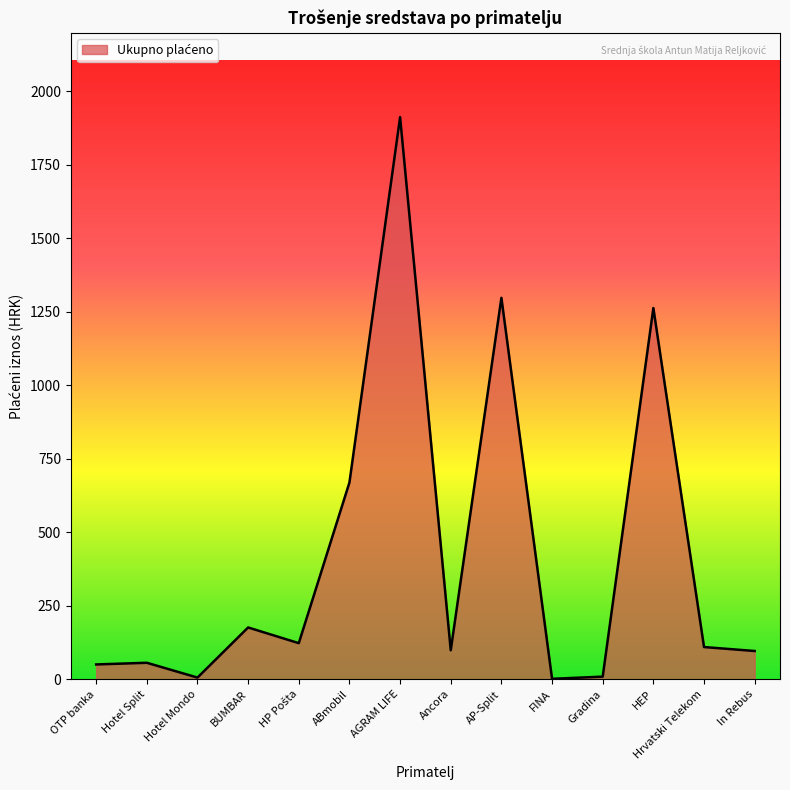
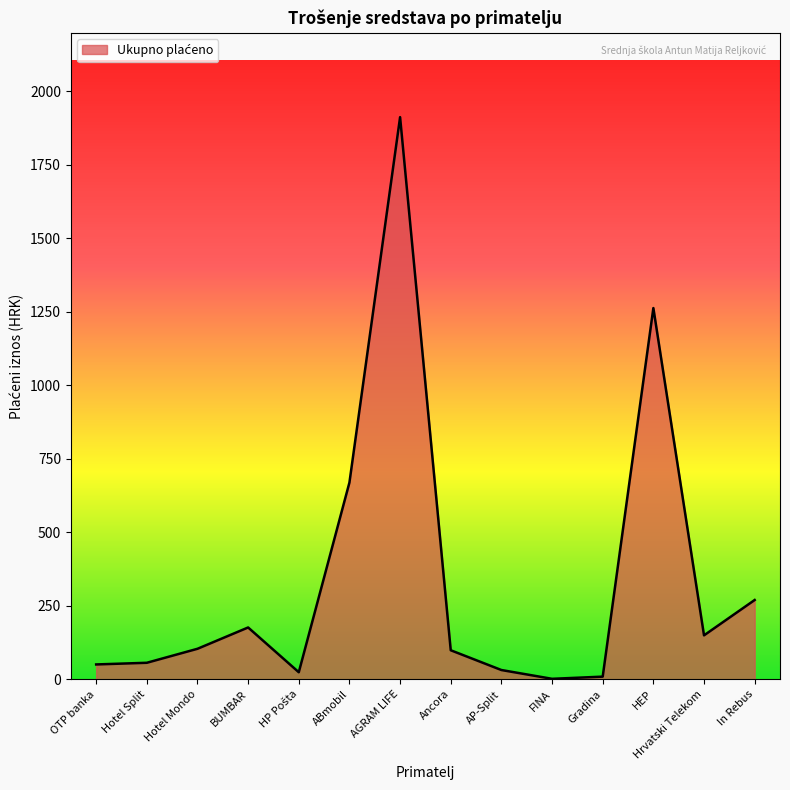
Hotel Mondo: 10 -> 100
HP Pošta: 120 -> 20
AP-Split: 1300 -> 30
Hrvatski Telekom: 110 -> 150
In Rebus: 100 -> 270
